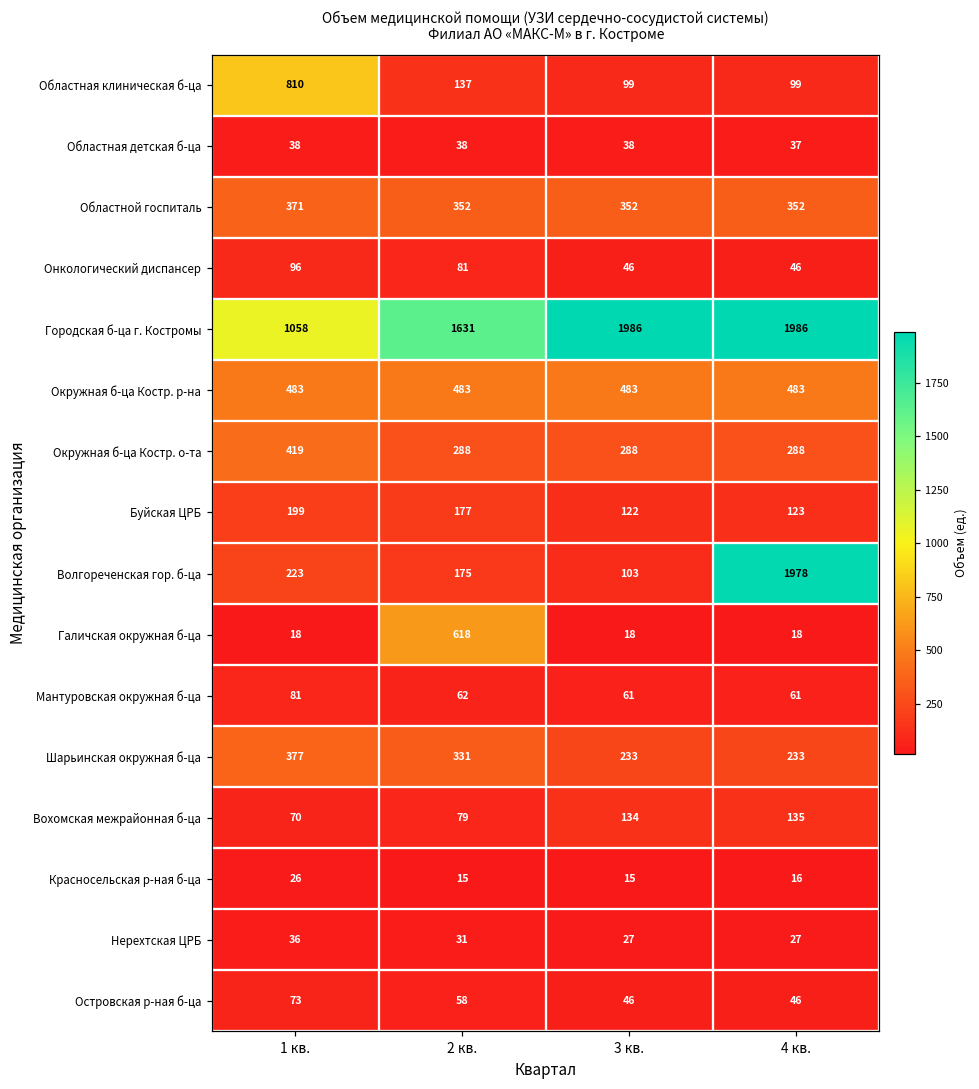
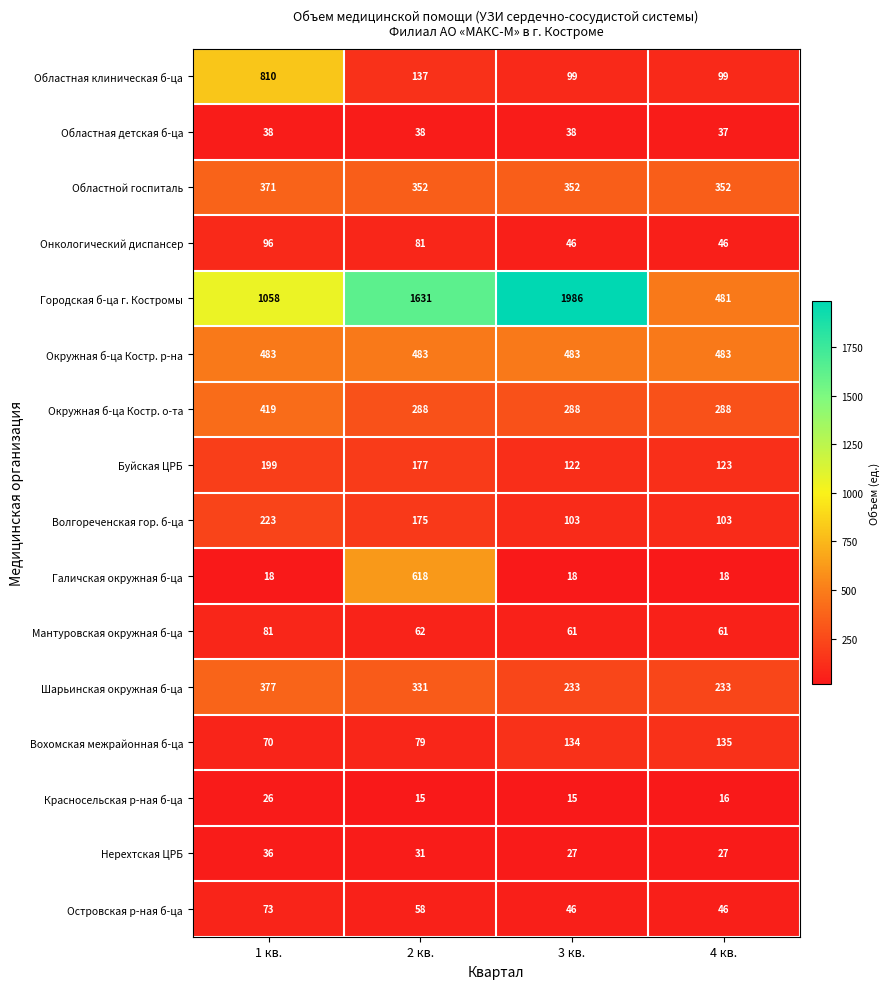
Городская б-ца г. Костромы, 4 кв.: 1986 -> 481
Волгореченская гор. б-ца, 4 кв.: 1978 -> 103
